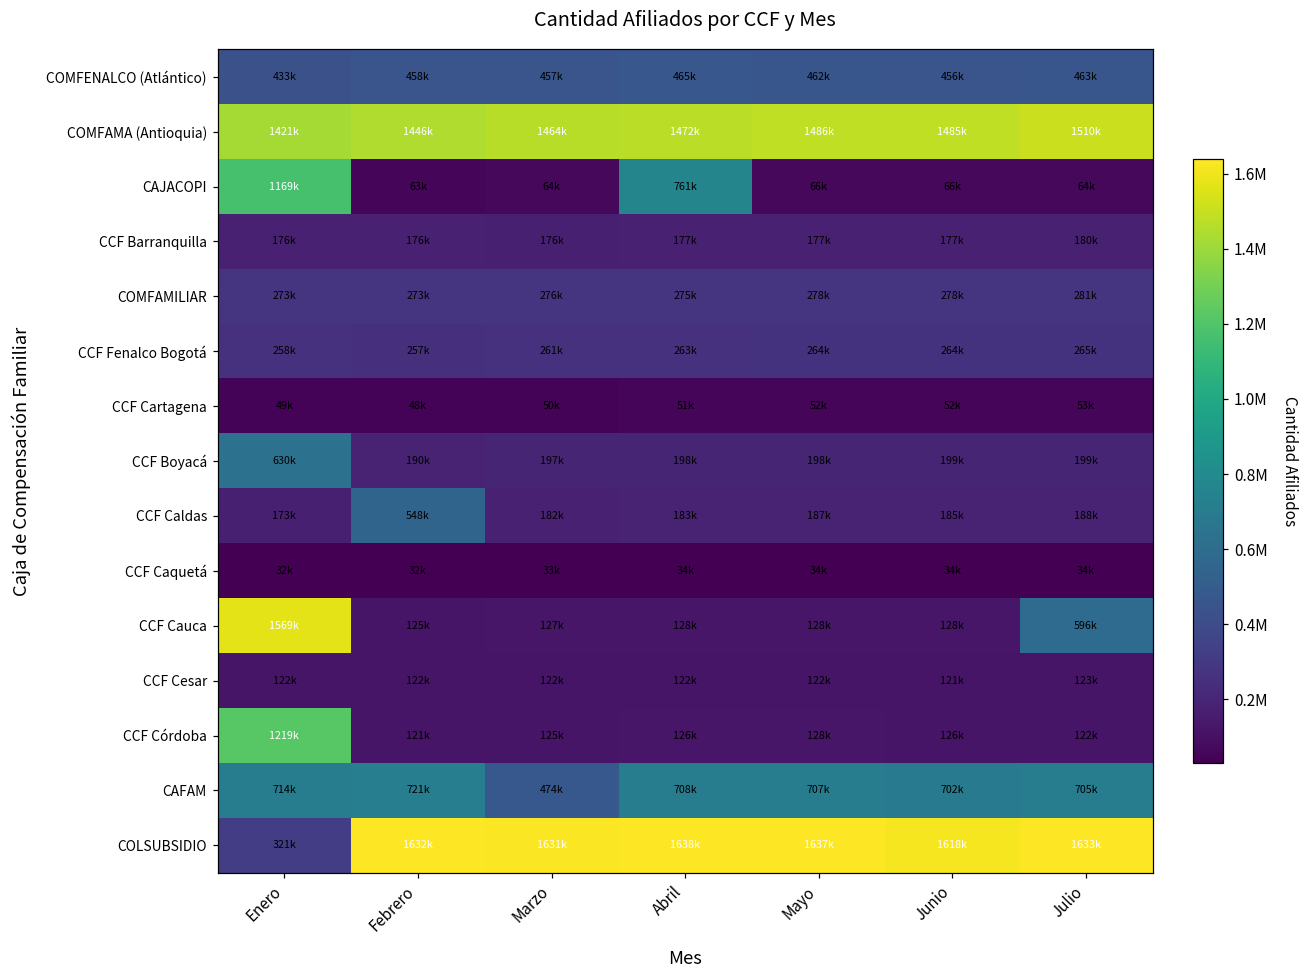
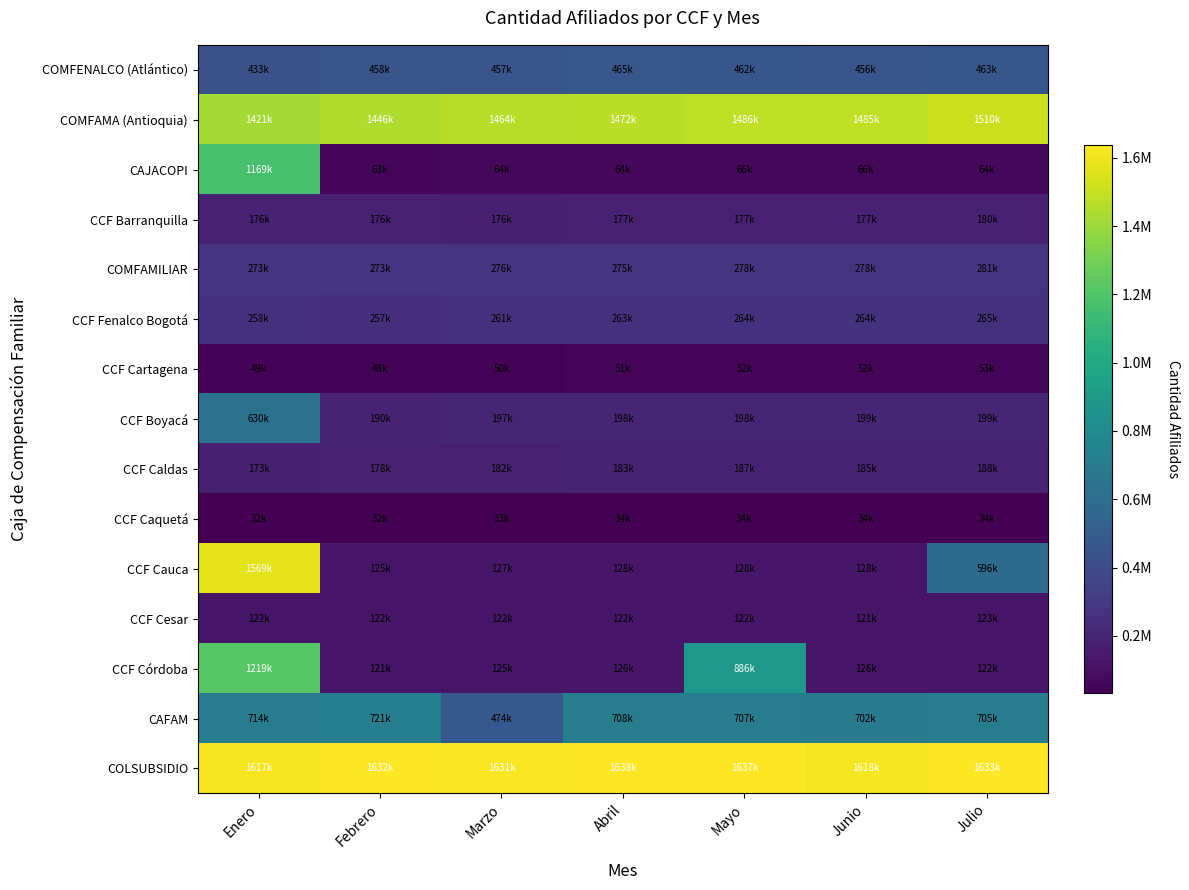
CAJACOPI, Abril: 761k -> 64k
CCF Caldas, Febrero: 548k -> 178k
CCF Córdoba, Mayo: 128k -> 886k
COLSUBSIDIO, Enero: 321k -> 1617k
